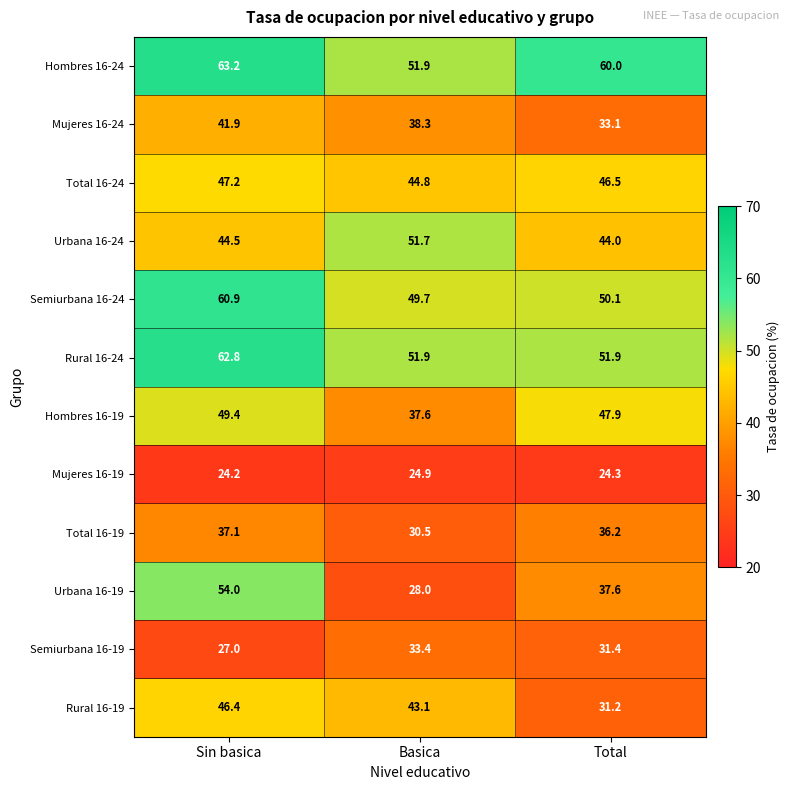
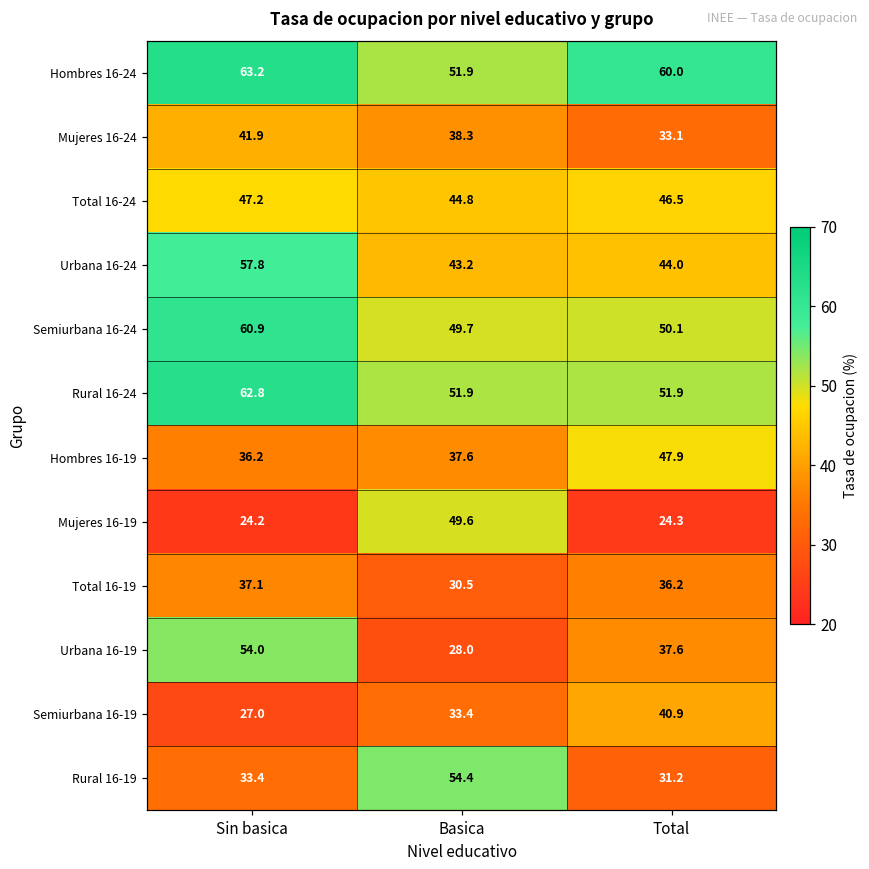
Urbana 16-24, Sin basica: 44.5 -> 57.8
Urbana 16-24, Basica: 51.7 -> 43.2
Hombres 16-19, Sin basica: 49.4 -> 36.2
Mujeres 16-19, Basica: 24.9 -> 49.6
Semiurbana 16-19, Total: 31.4 -> 40.9
Rural 16-19, Sin basica: 46.4 -> 33.4
Rural 16-19, Basica: 43.1 -> 54.4
